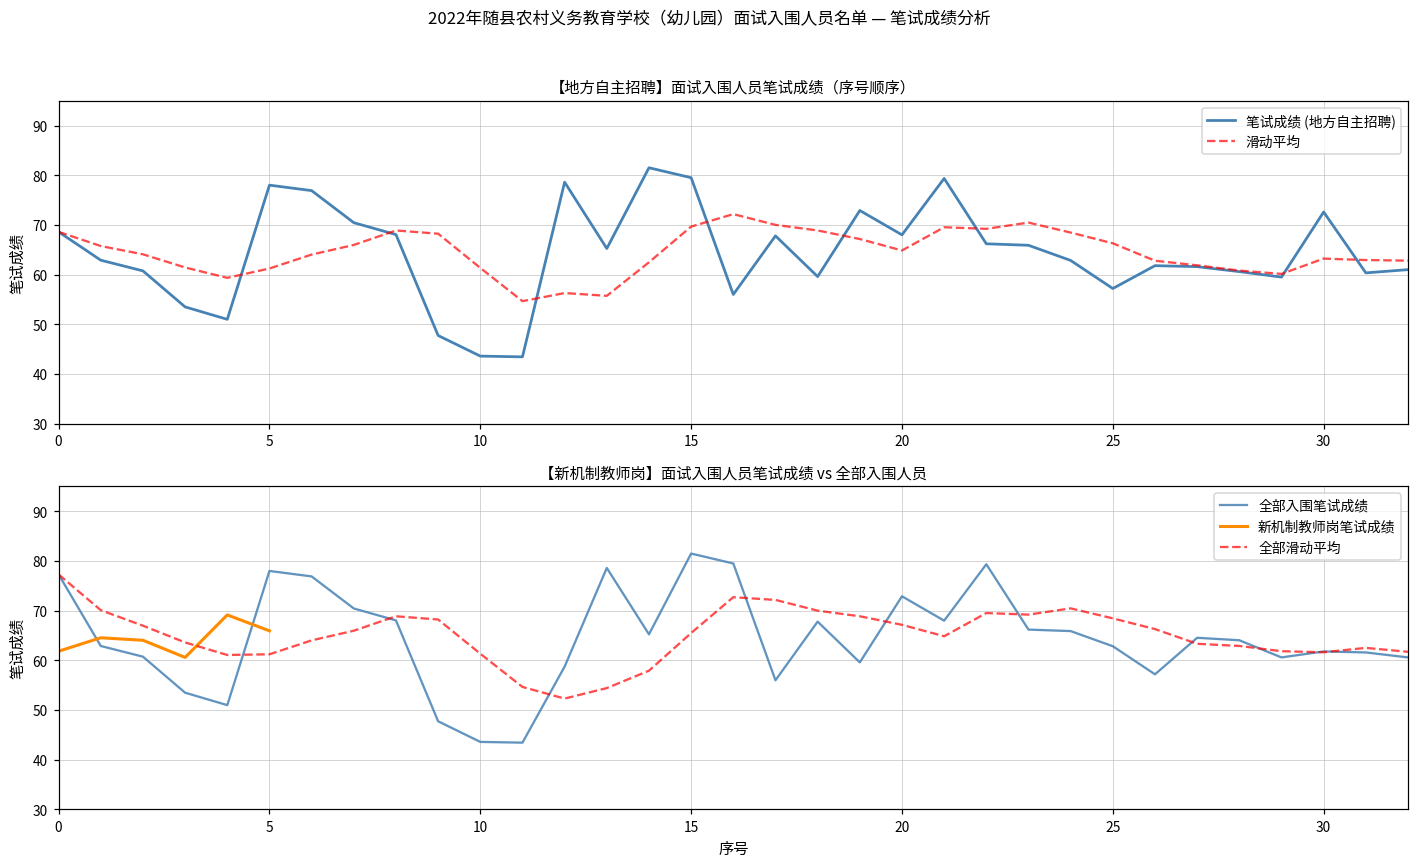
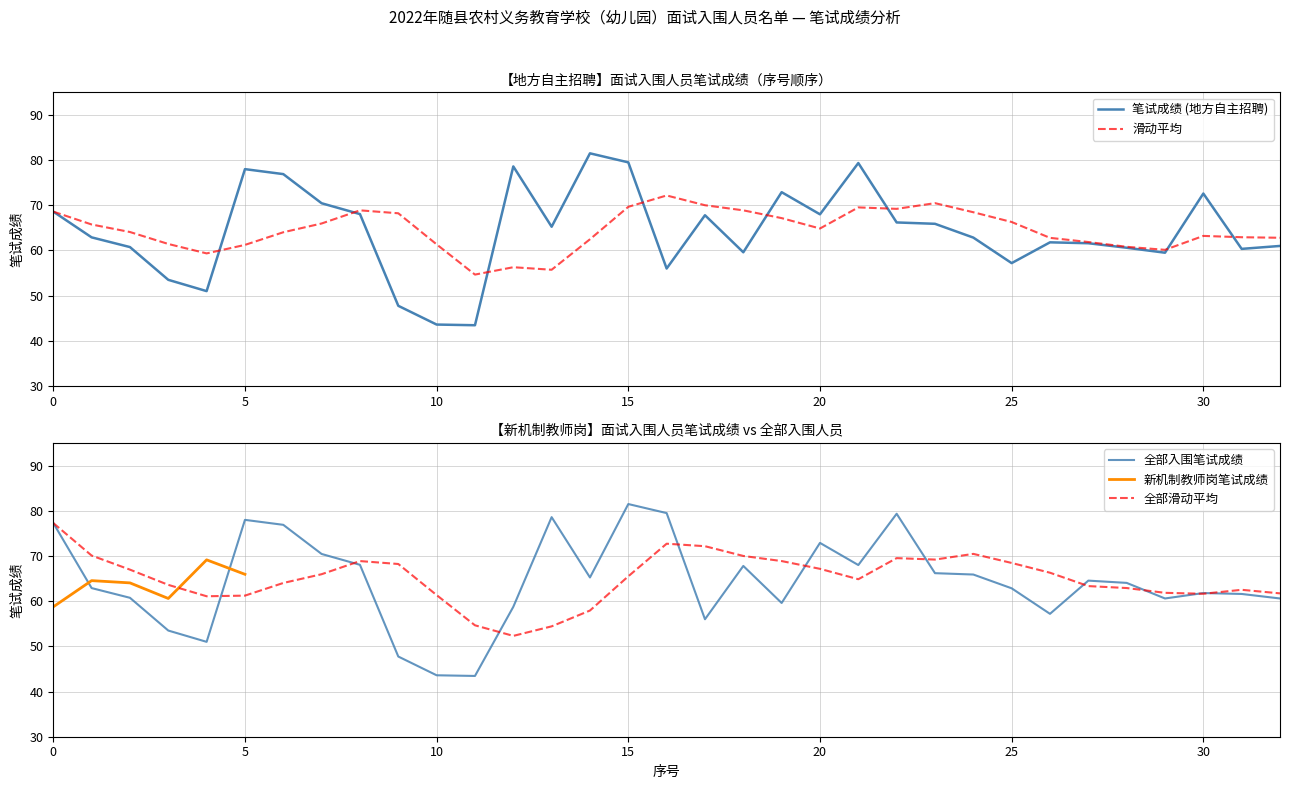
【新机制教师岗】面试入围人员笔试成绩 vs 全部入围人员, 新机制教师岗笔试成绩, 0: 62 -> 59
